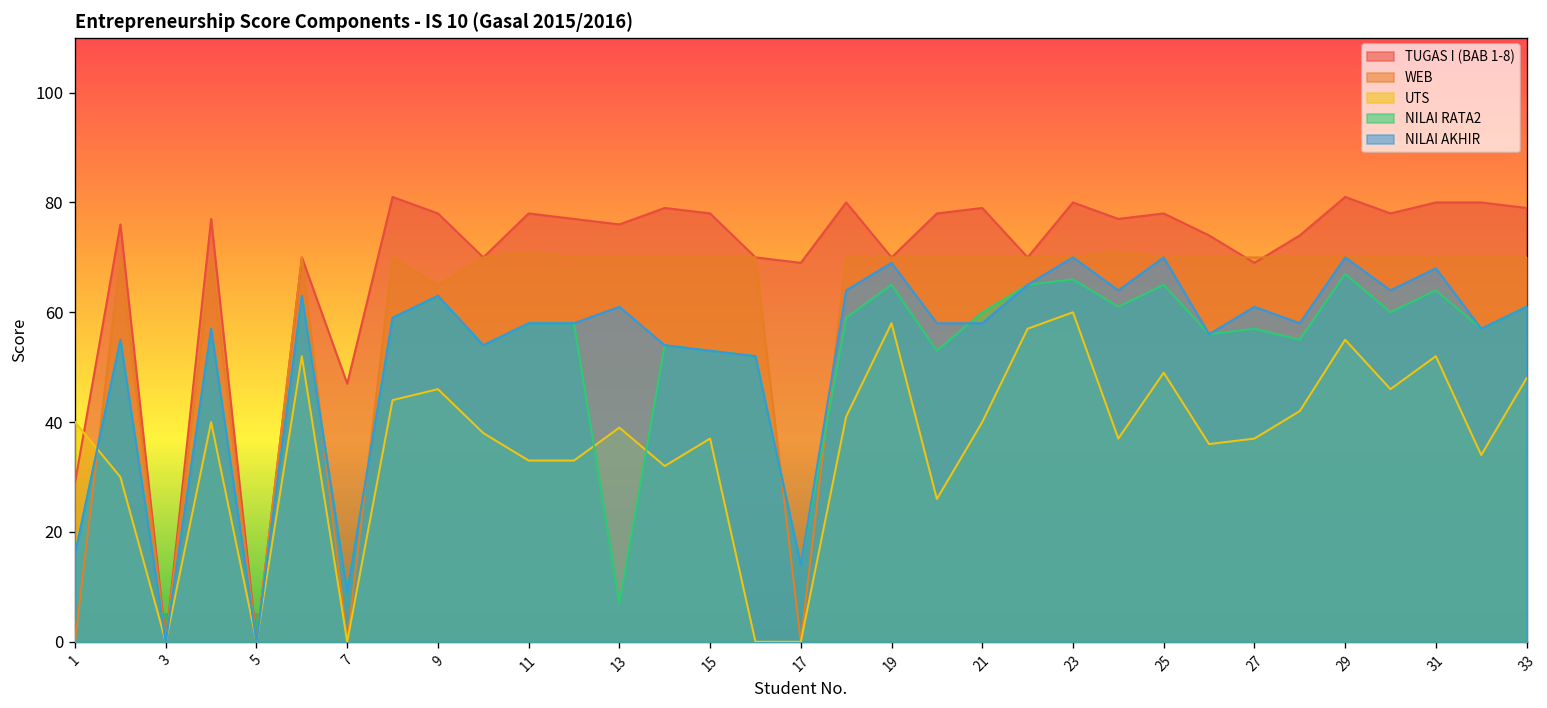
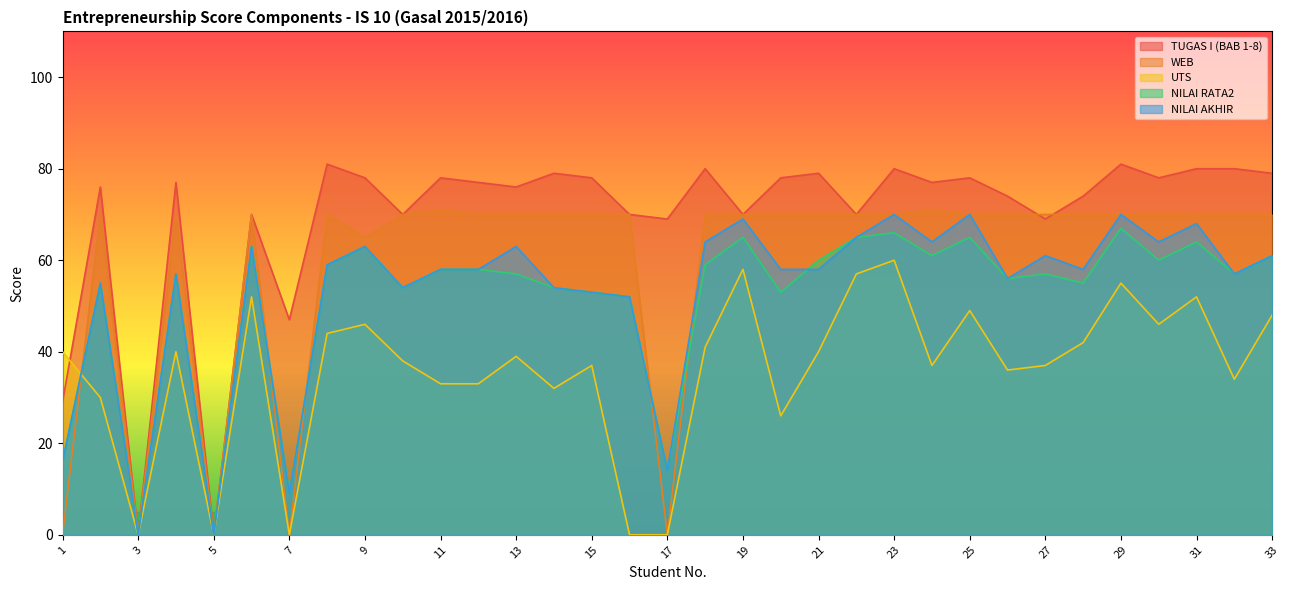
NILAI RATA2, 13: 7 -> 57
NILAI AKHIR, 13: 61 -> 63
